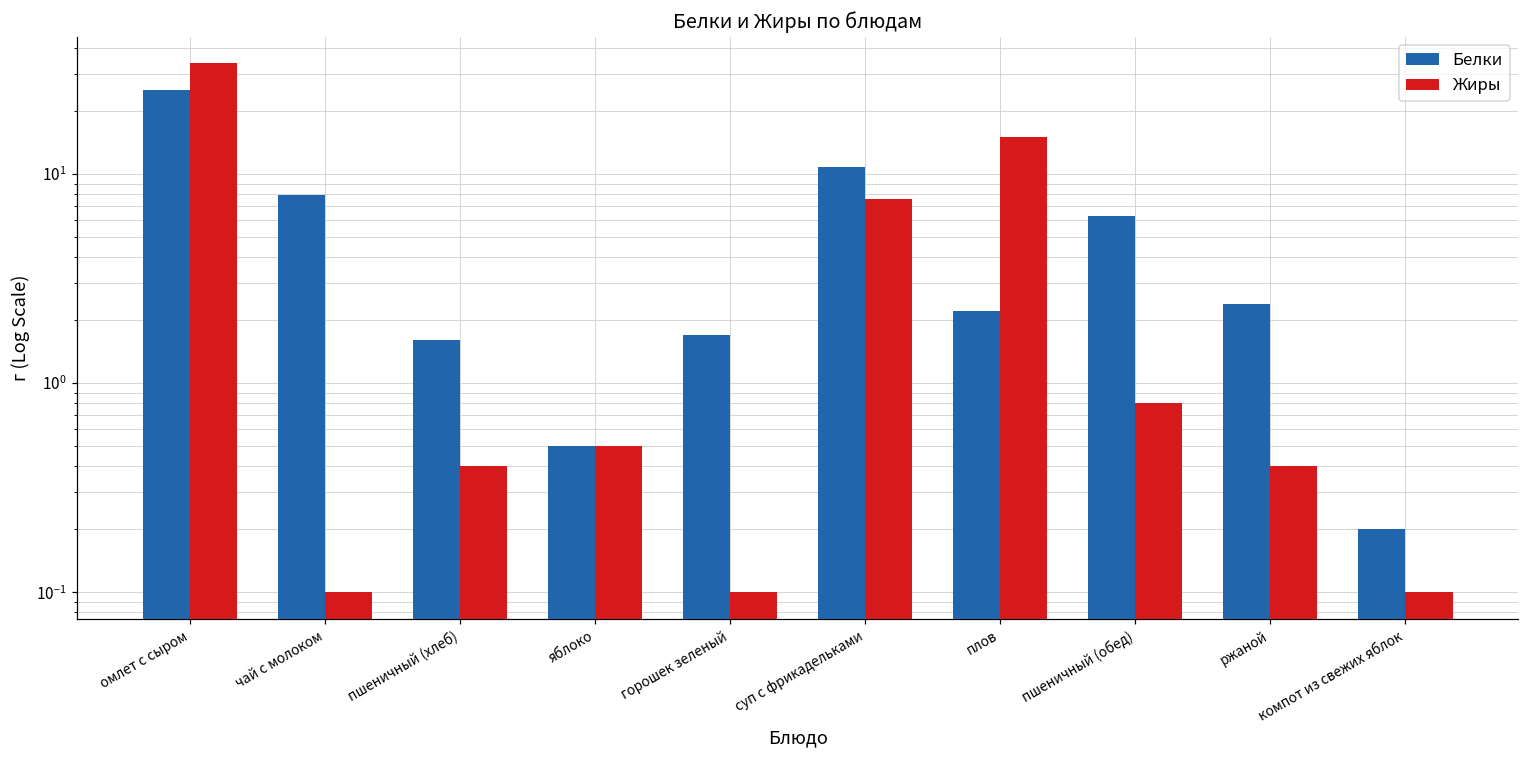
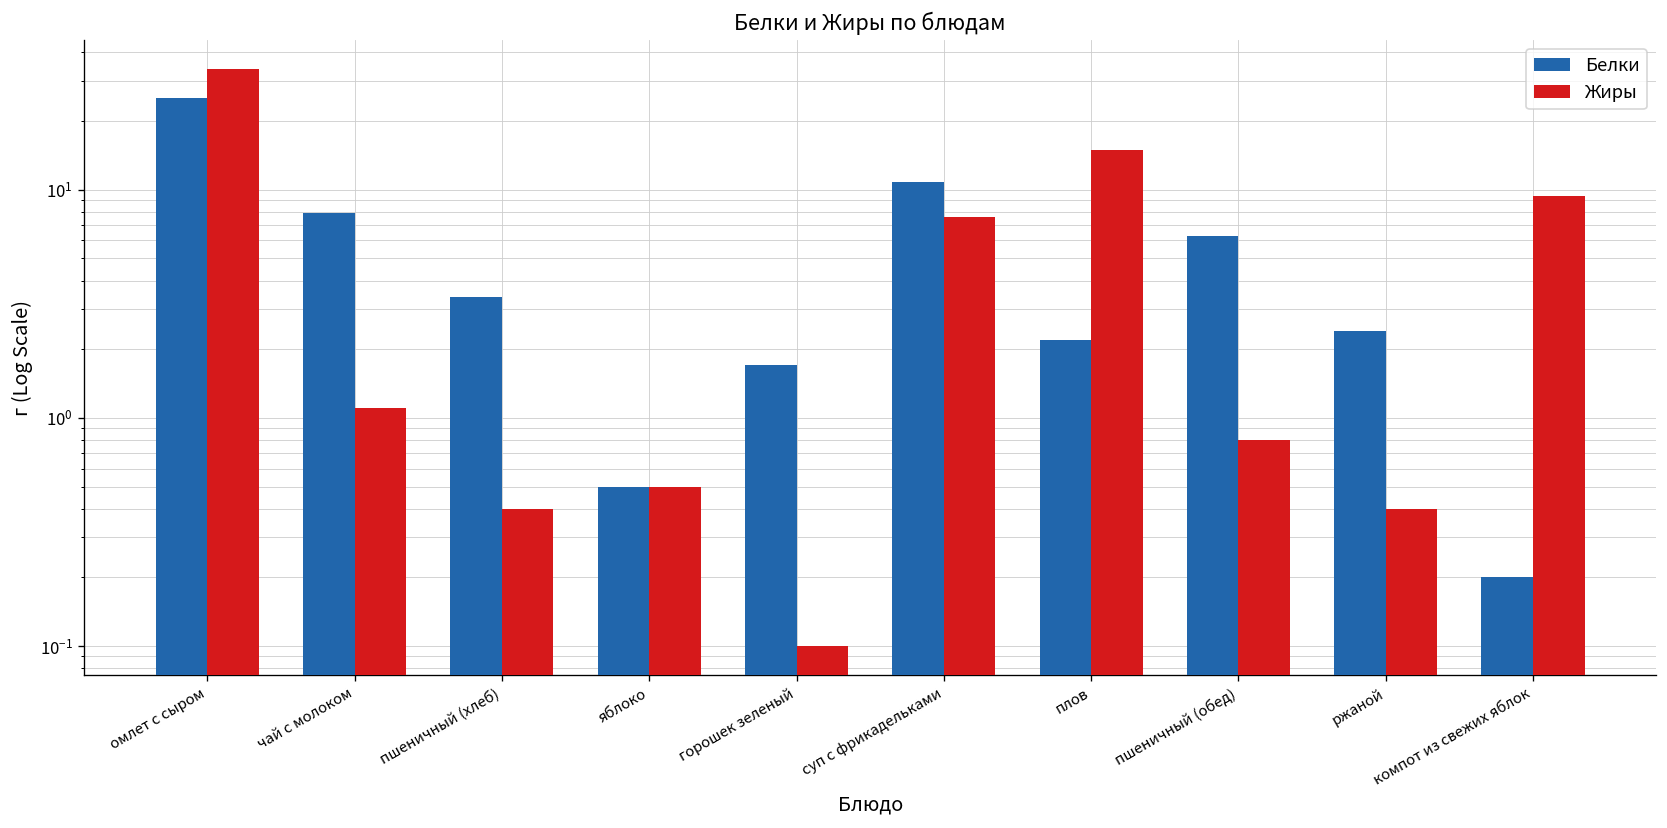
Жиры, чай с молоком: 0.1 -> 1.1
Белки, пшеничный (хлеб): 1.6 -> 3.4
Жиры, компот из свежих яблок: 0.1 -> 9
